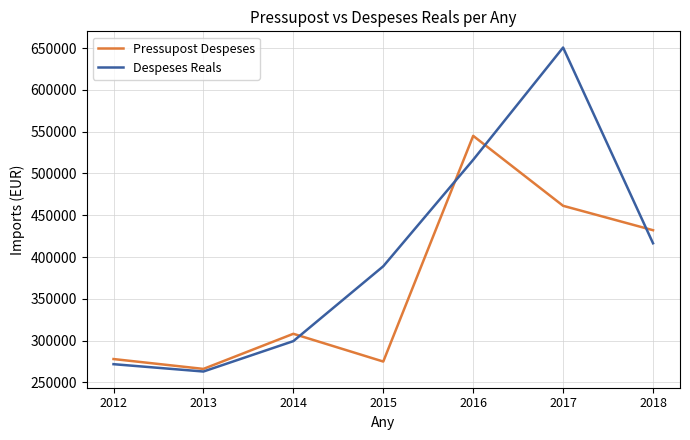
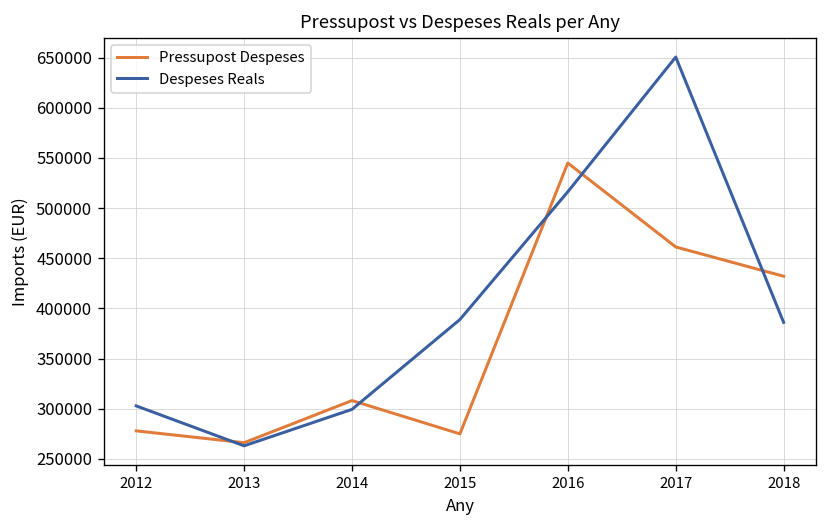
Despeses Reals, 2012: 270000 -> 300000
Despeses Reals, 2018: 420000 -> 390000
